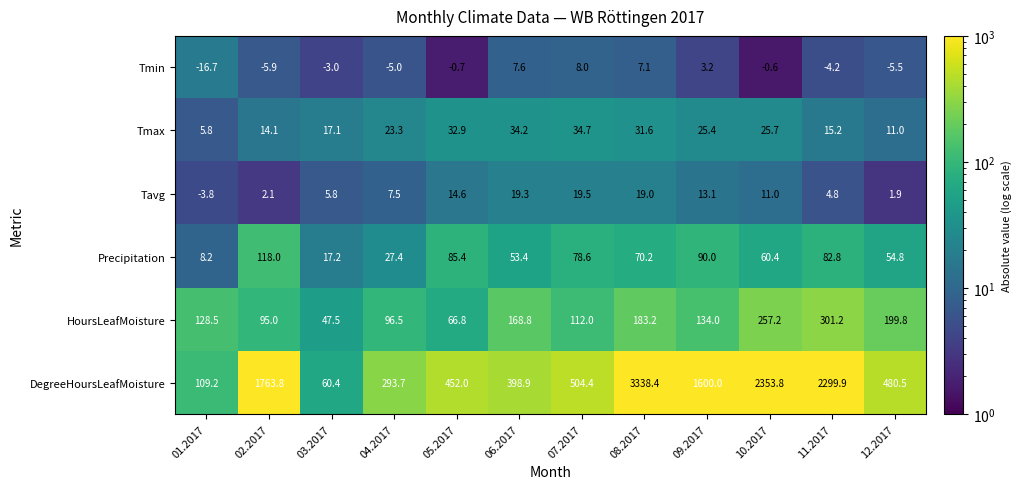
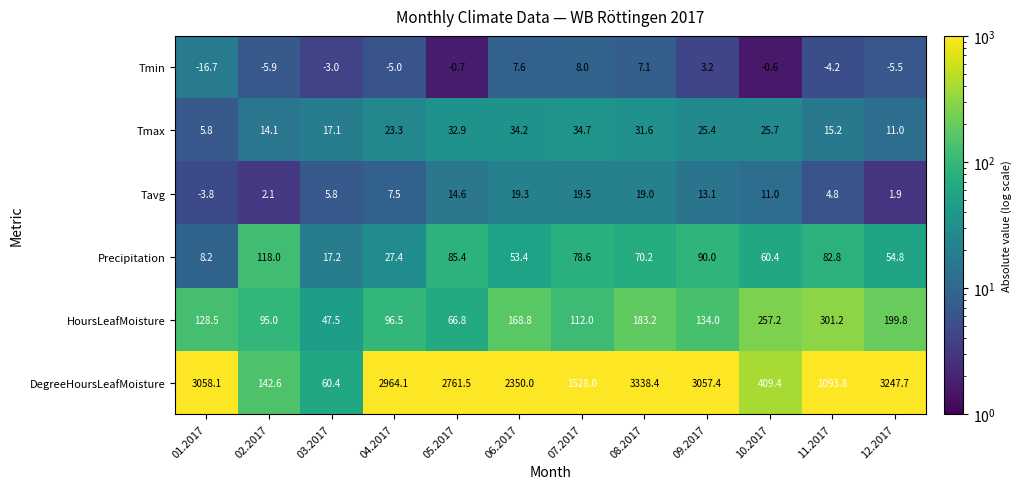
DegreeHoursLeafMoisture, 01.2017: 109.2 -> 3058.1
DegreeHoursLeafMoisture, 02.2017: 1763.8 -> 142.6
DegreeHoursLeafMoisture, 04.2017: 293.7 -> 2964.1
DegreeHoursLeafMoisture, 05.2017: 452.0 -> 2761.5
DegreeHoursLeafMoisture, 06.2017: 398.9 -> 2350.0
DegreeHoursLeafMoisture, 07.2017: 504.4 -> 1528.0
DegreeHoursLeafMoisture, 09.2017: 1600.0 -> 3057.4
DegreeHoursLeafMoisture, 10.2017: 2353.8 -> 409.4
DegreeHoursLeafMoisture, 11.2017: 2299.9 -> 1093.8
DegreeHoursLeafMoisture, 12.2017: 480.5 -> 3247.7
